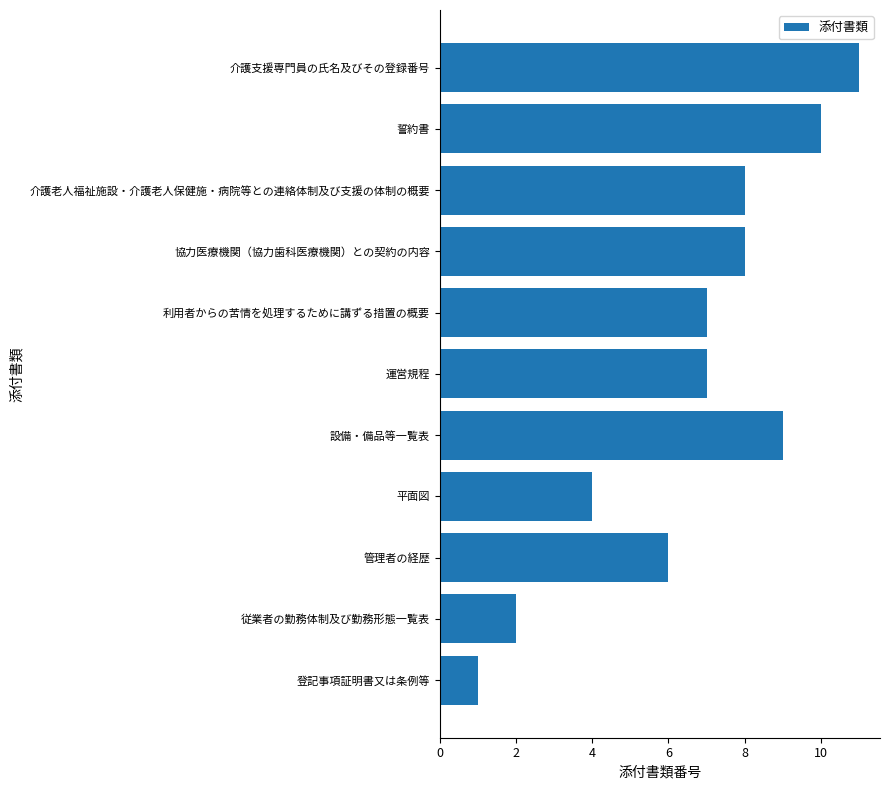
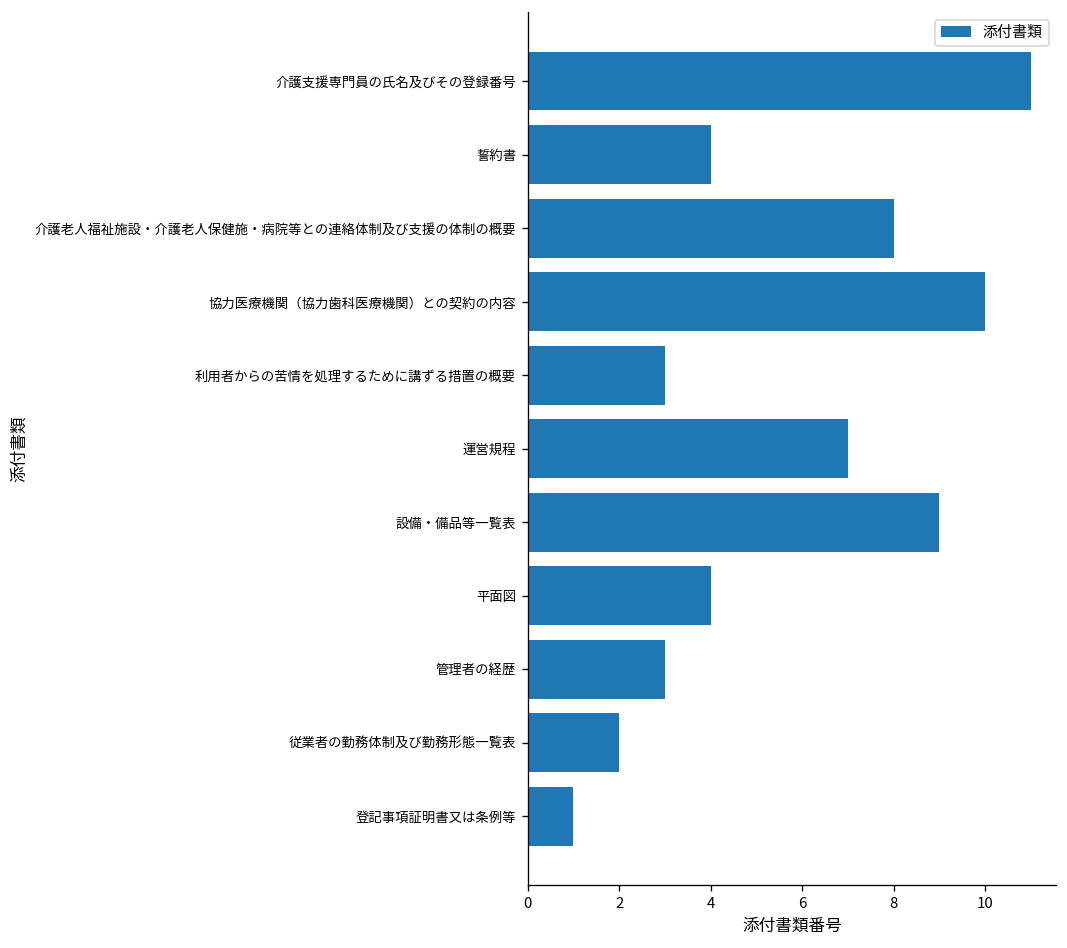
誓約書: 10 -> 4
協力医療機関（協力歯科医療機関）との契約の内容: 8 -> 10
利用者からの苦情を処理するために講ずる措置の概要: 7 -> 3
管理者の経歴: 6 -> 3
